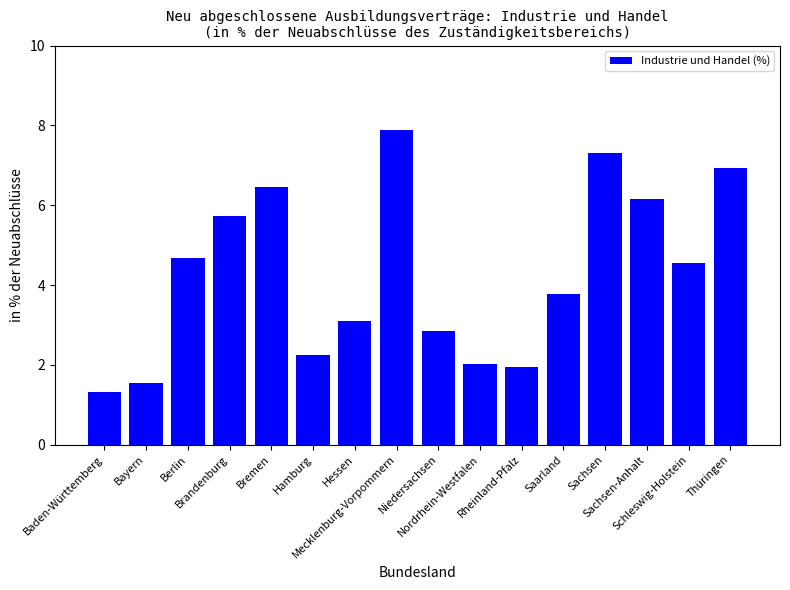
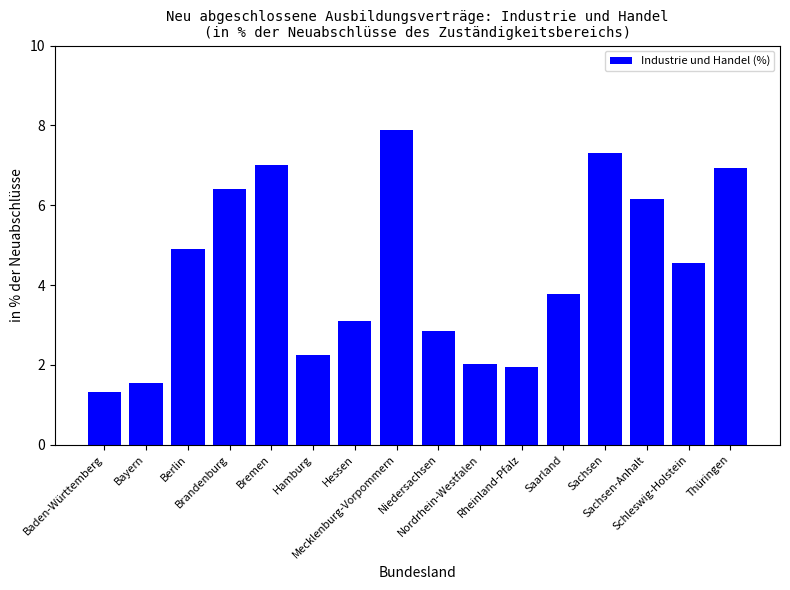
Berlin: 4.7 -> 4.9
Brandenburg: 5.7 -> 6.4
Bremen: 6.5 -> 7.0
